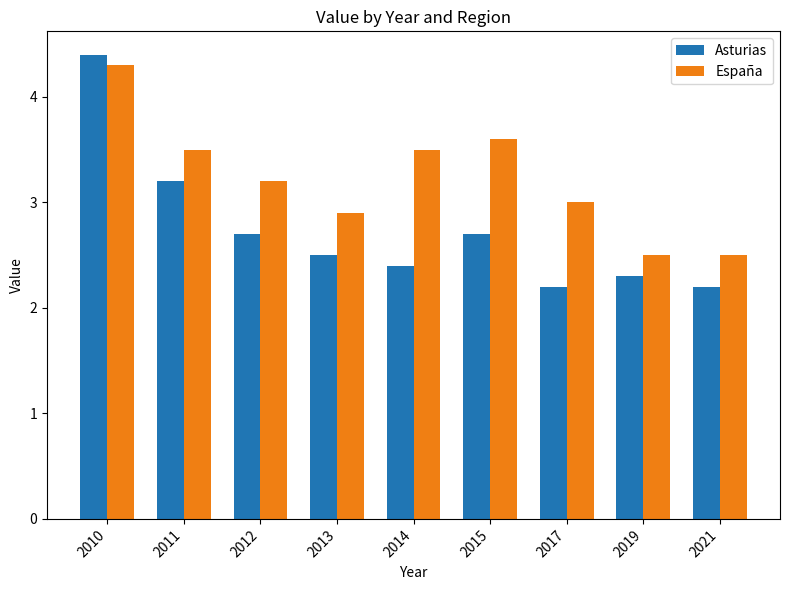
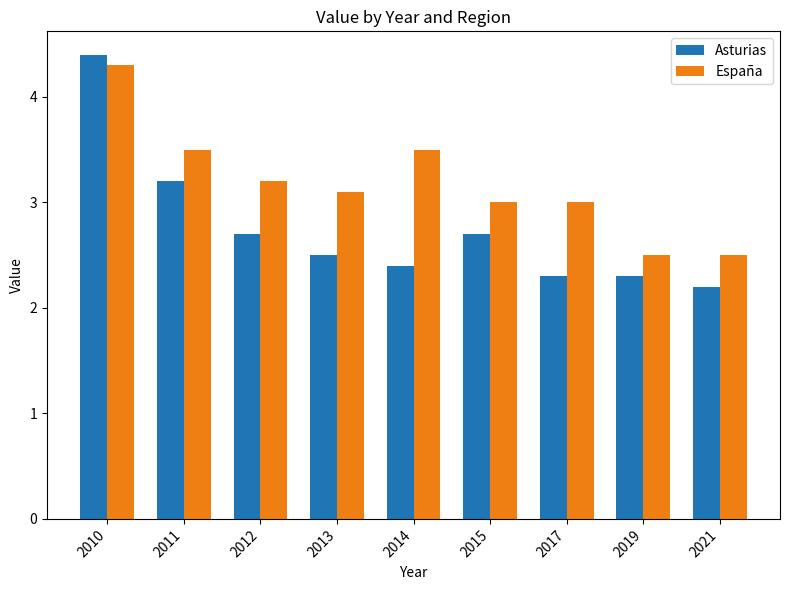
España, 2013: 2.9 -> 3.1
España, 2015: 3.6 -> 3.0
Asturias, 2017: 2.2 -> 2.3
